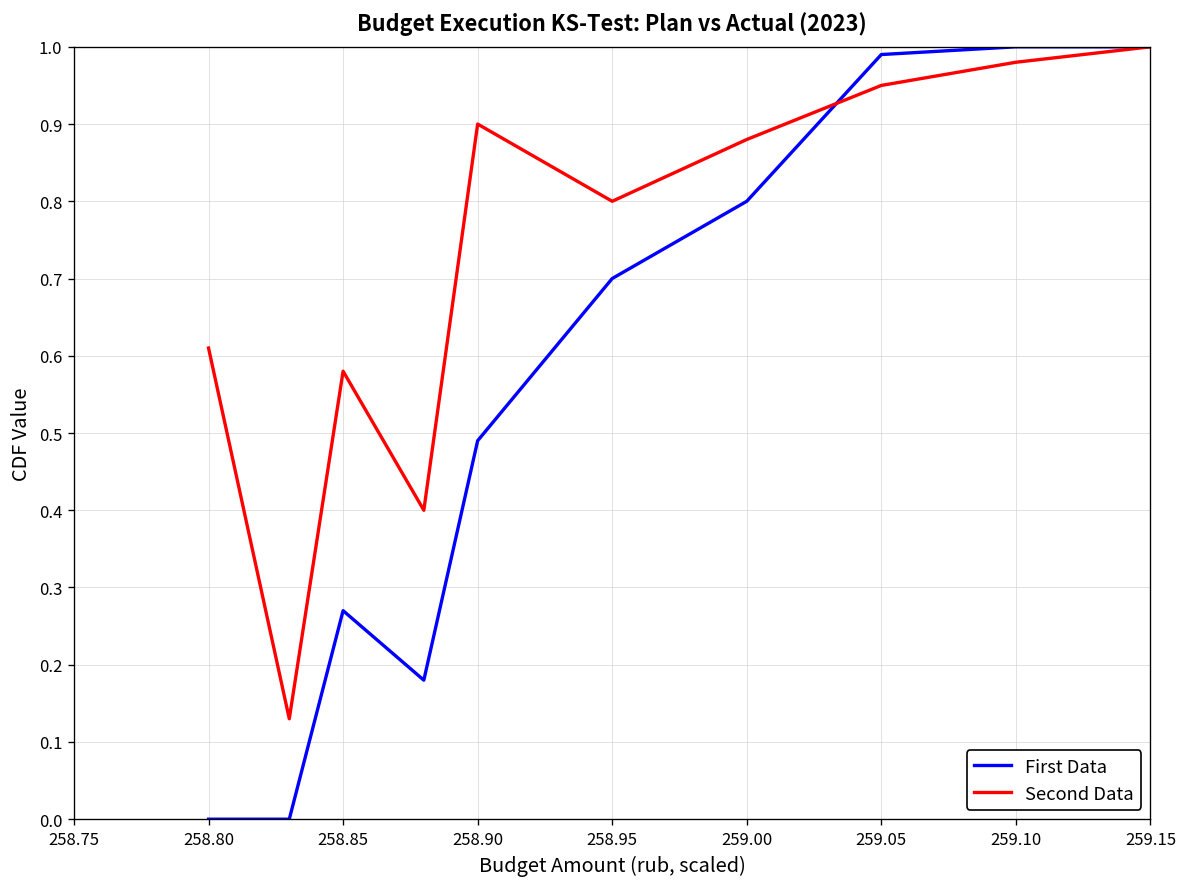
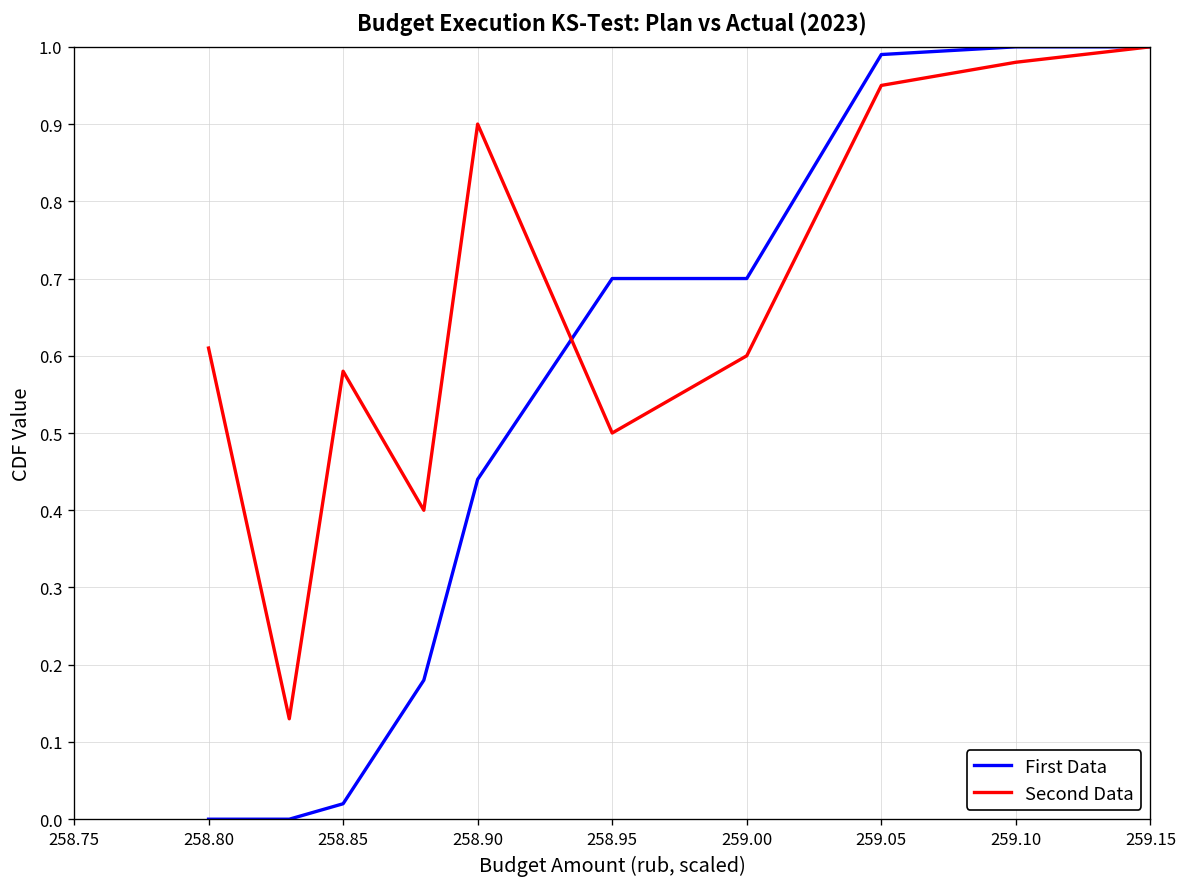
First Data, 258.85: 0.27 -> 0.02
First Data, 258.90: 0.49 -> 0.44
Second Data, 258.95: 0.8 -> 0.5
First Data, 259.00: 0.8 -> 0.7
Second Data, 259.00: 0.88 -> 0.60
